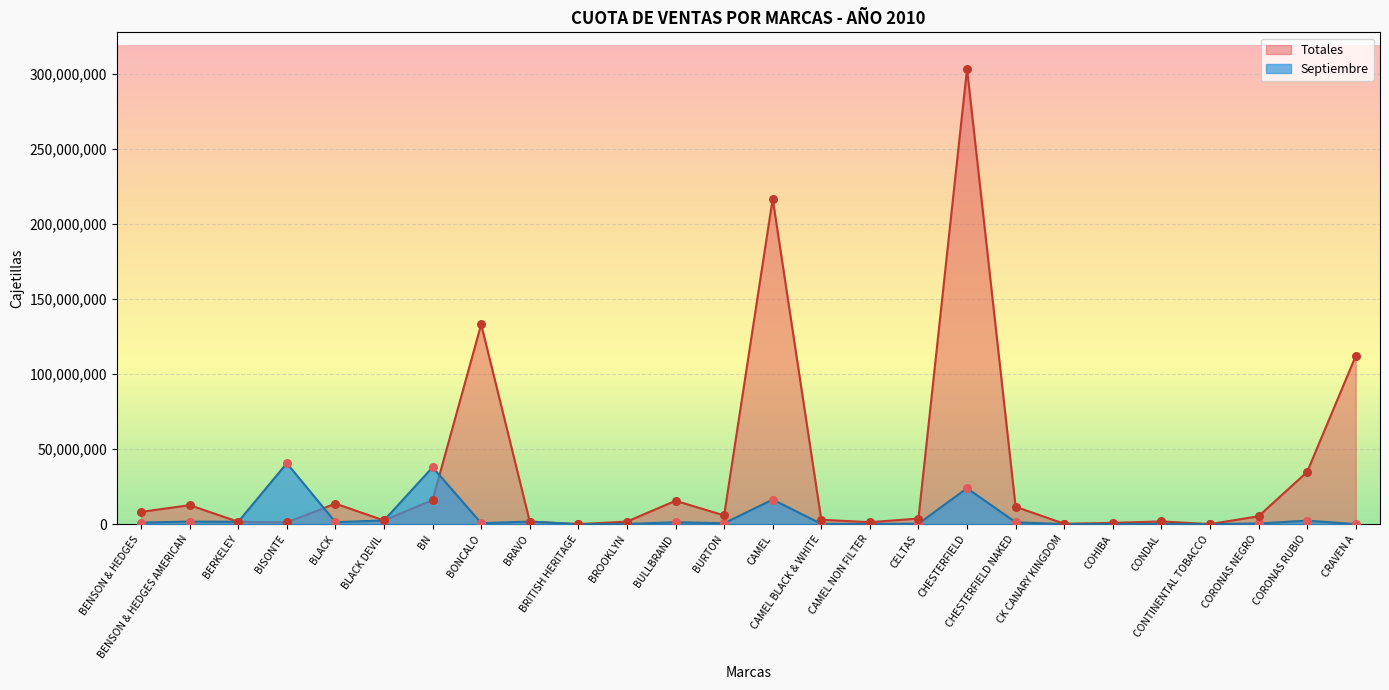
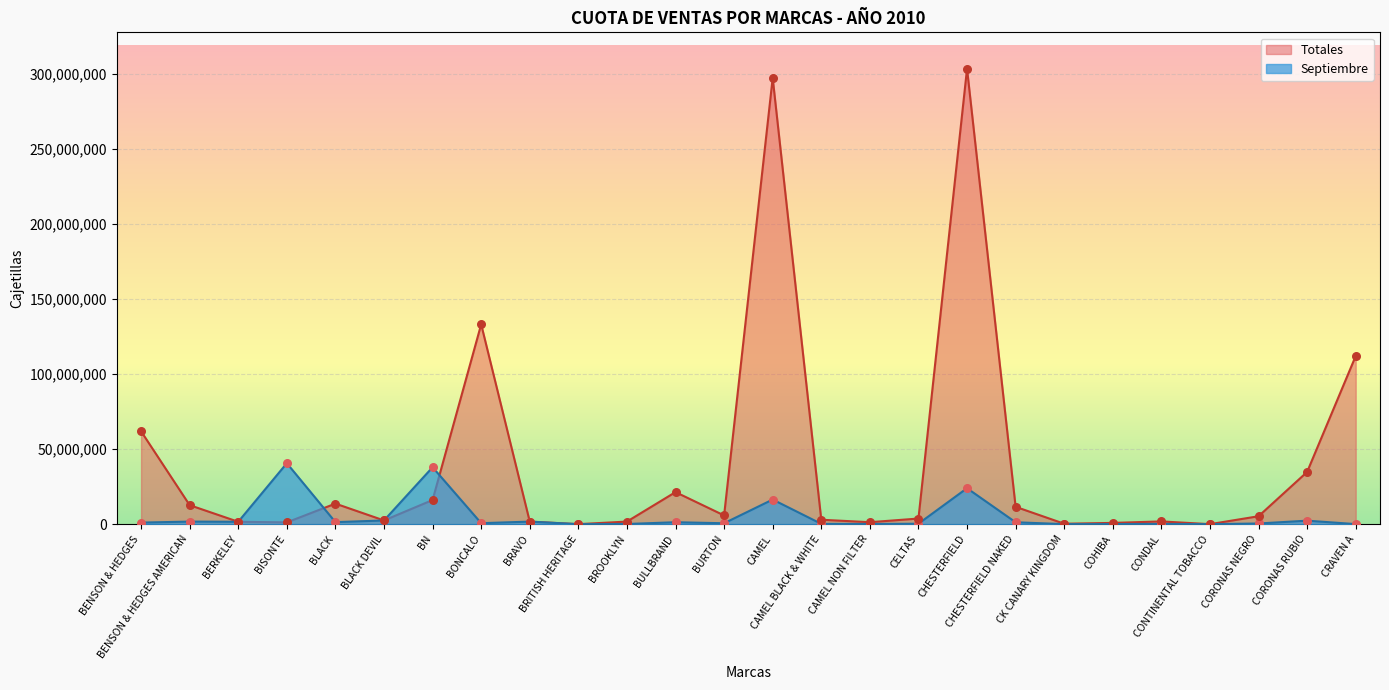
Totales, BENSON & HEDGES: 8,000,000 -> 62,000,000
Totales, BULLBRAND: 16,000,000 -> 21,000,000
Totales, CAMEL: 217,000,000 -> 298,000,000
